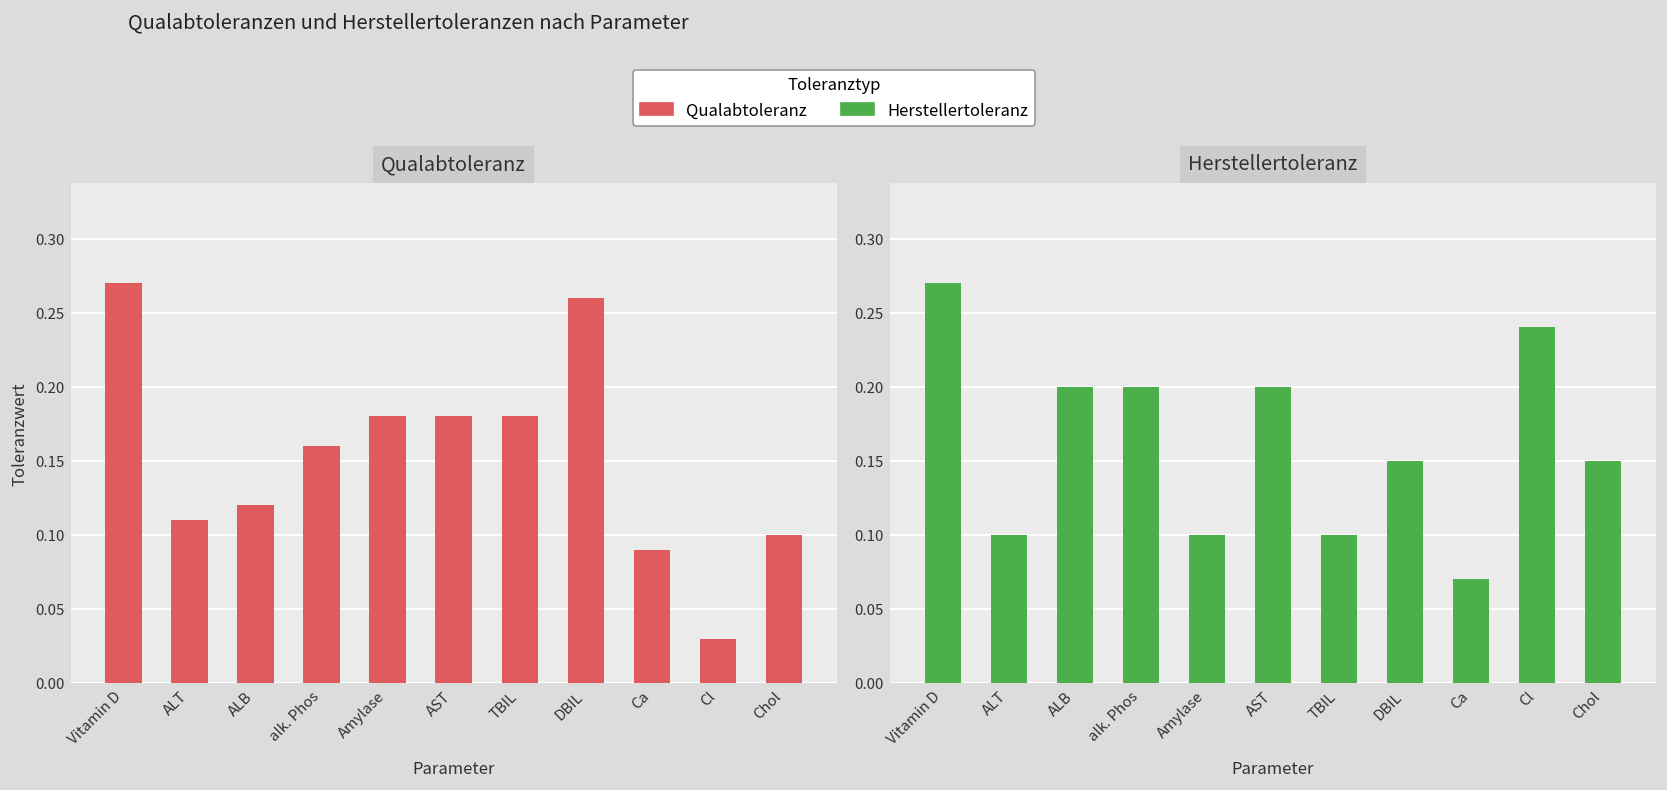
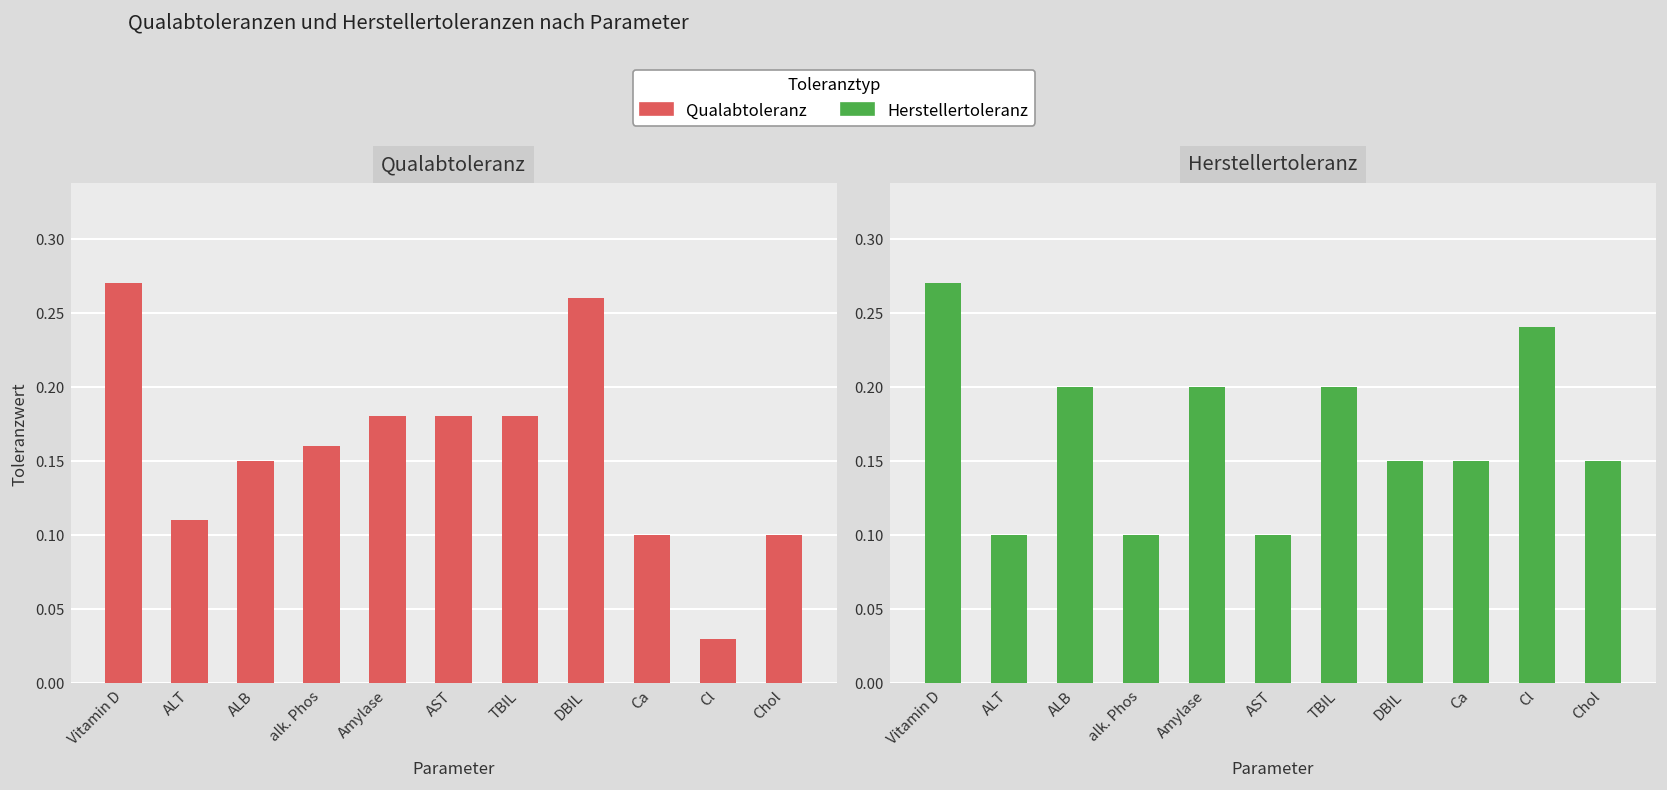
Qualabtoleranz, ALB: 0.12 -> 0.15
Qualabtoleranz, Ca: 0.09 -> 0.10
Herstellertoleranz, alk. Phos: 0.2 -> 0.1
Herstellertoleranz, Amylase: 0.1 -> 0.2
Herstellertoleranz, AST: 0.2 -> 0.1
Herstellertoleranz, TBIL: 0.1 -> 0.2
Herstellertoleranz, Ca: 0.07 -> 0.15
